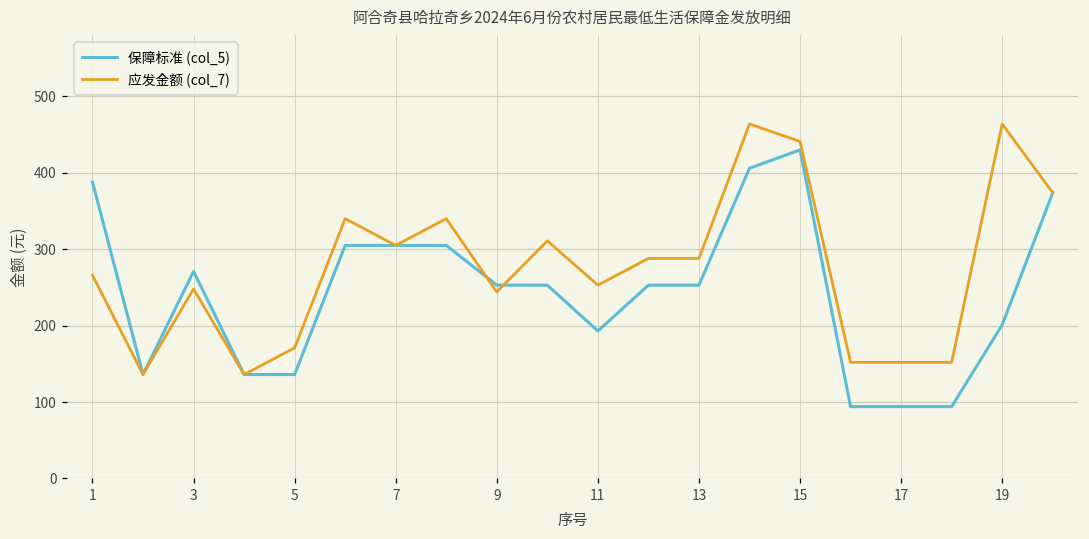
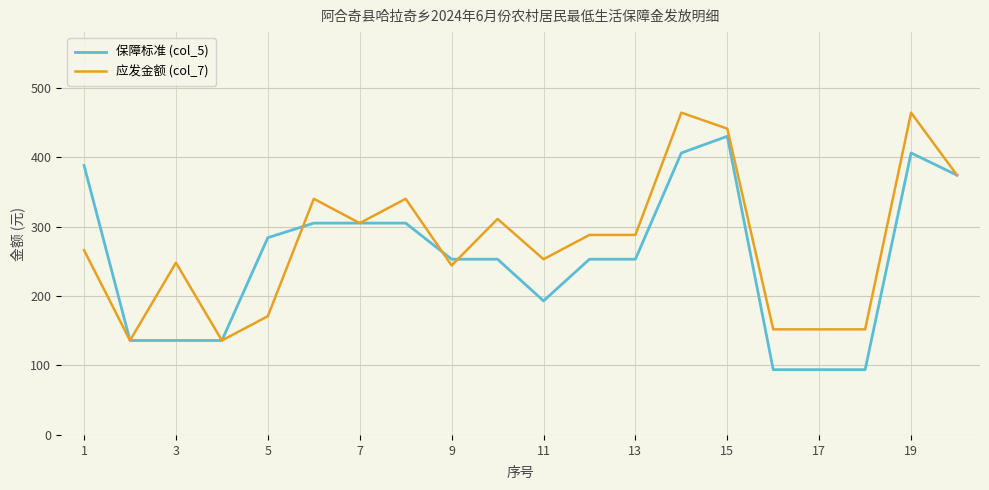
保障标准 (col_5), 3: 270 -> 140
保障标准 (col_5), 5: 140 -> 280
保障标准 (col_5), 19: 200 -> 410
